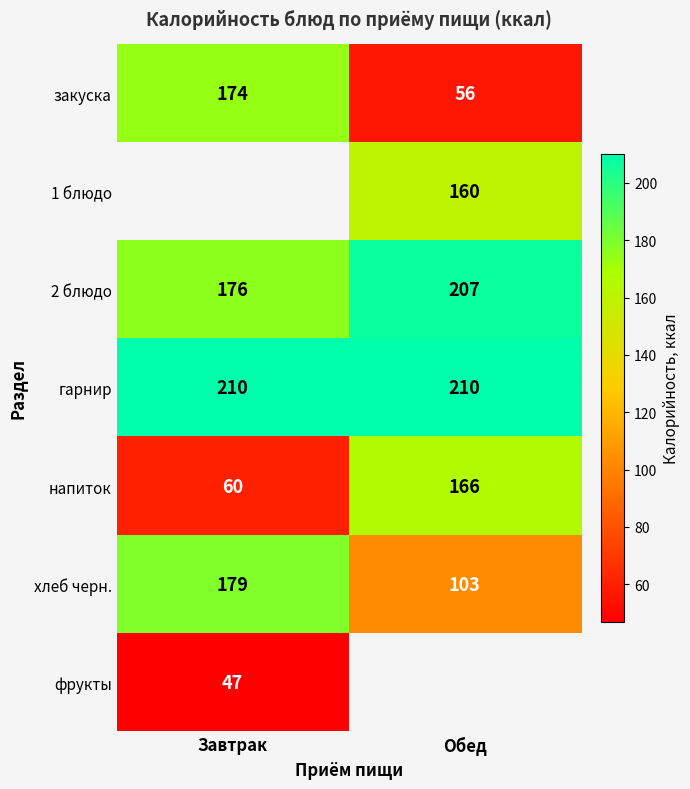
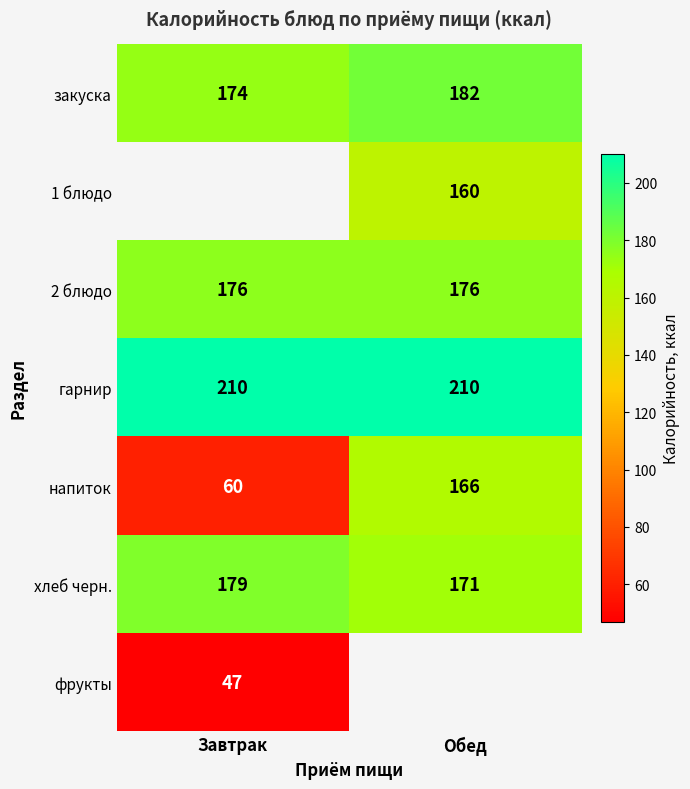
закуска, Обед: 56 -> 182
2 блюдо, Обед: 207 -> 176
хлеб черн., Обед: 103 -> 171
